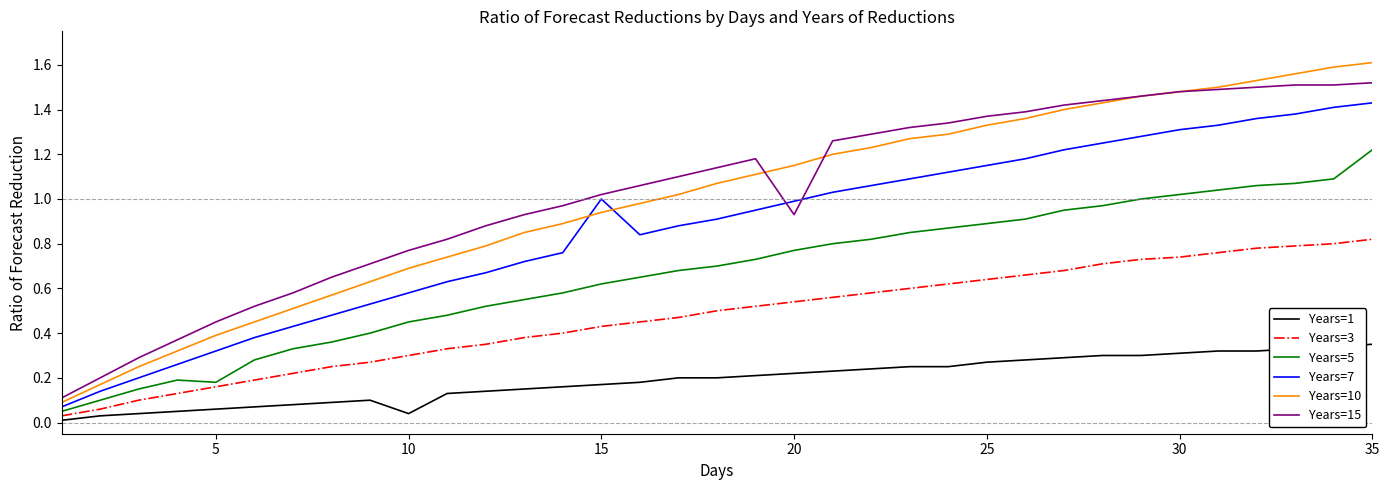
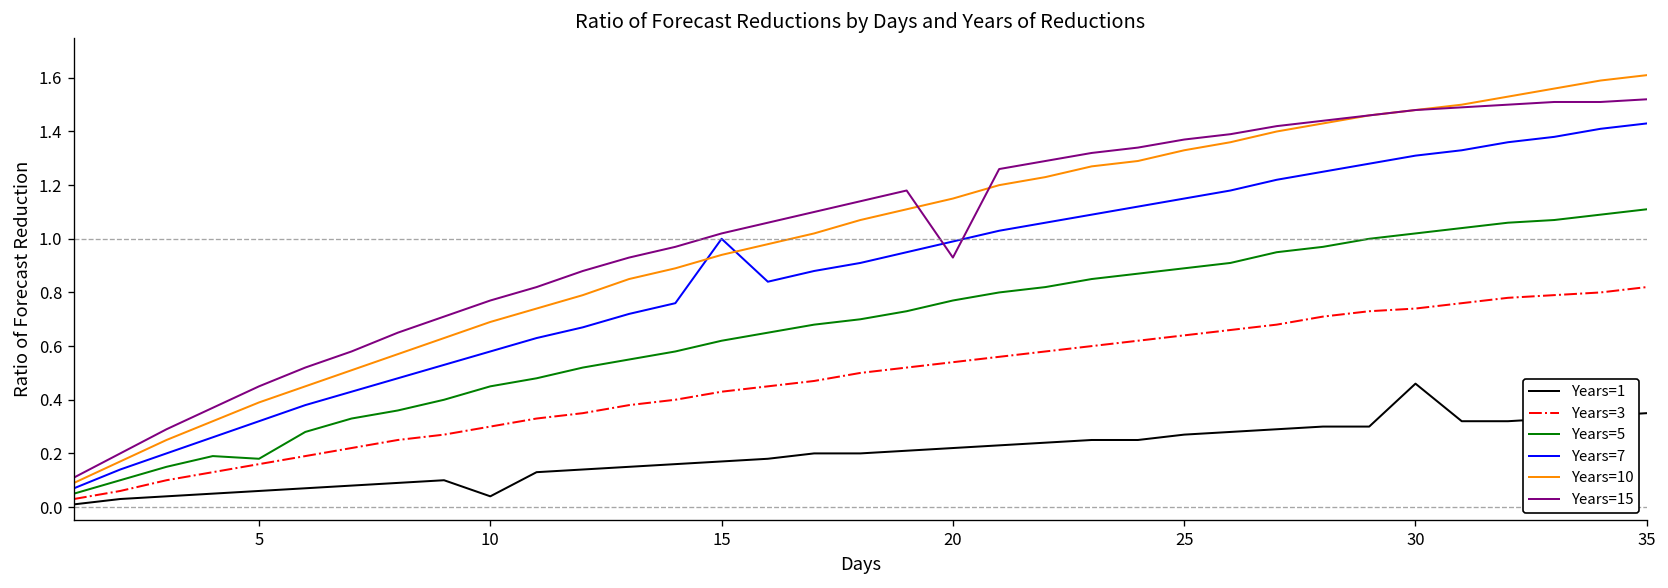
Years=1, 30: 0.31 -> 0.46
Years=5, 35: 1.22 -> 1.11
